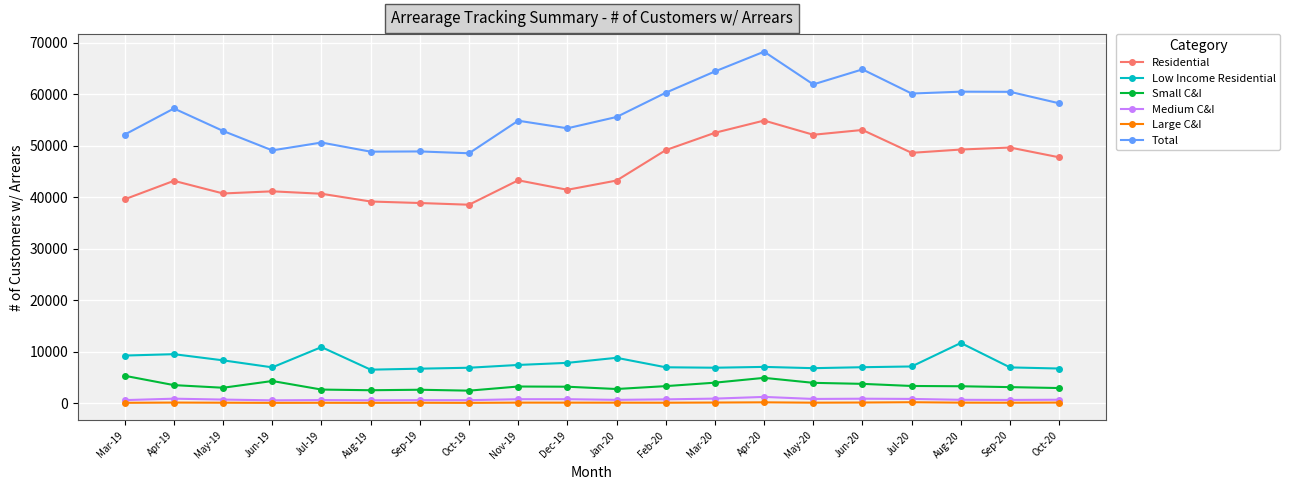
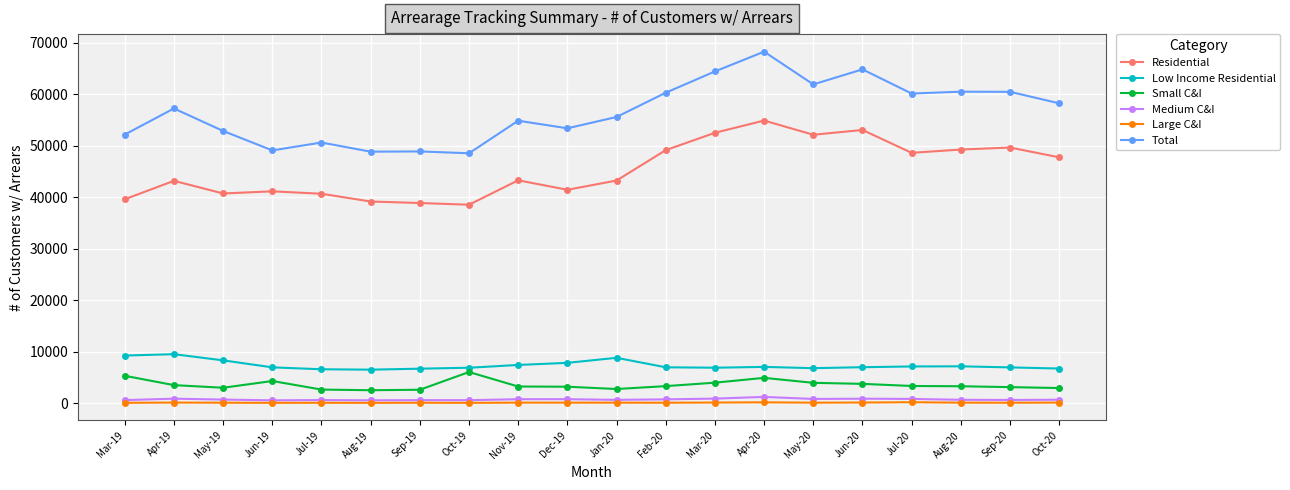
Low Income Residential, Jul-19: 11000 -> 7000
Small C&I, Oct-19: 2000 -> 6000
Low Income Residential, Aug-20: 12000 -> 7000
